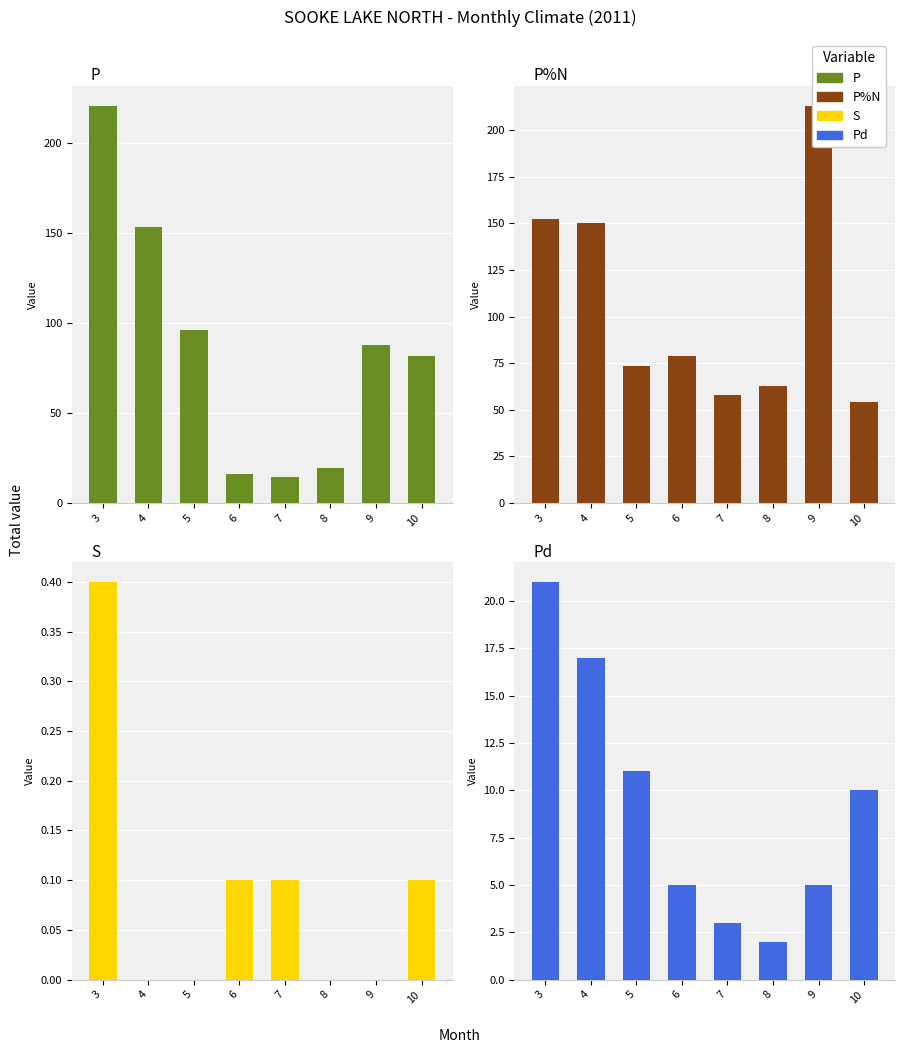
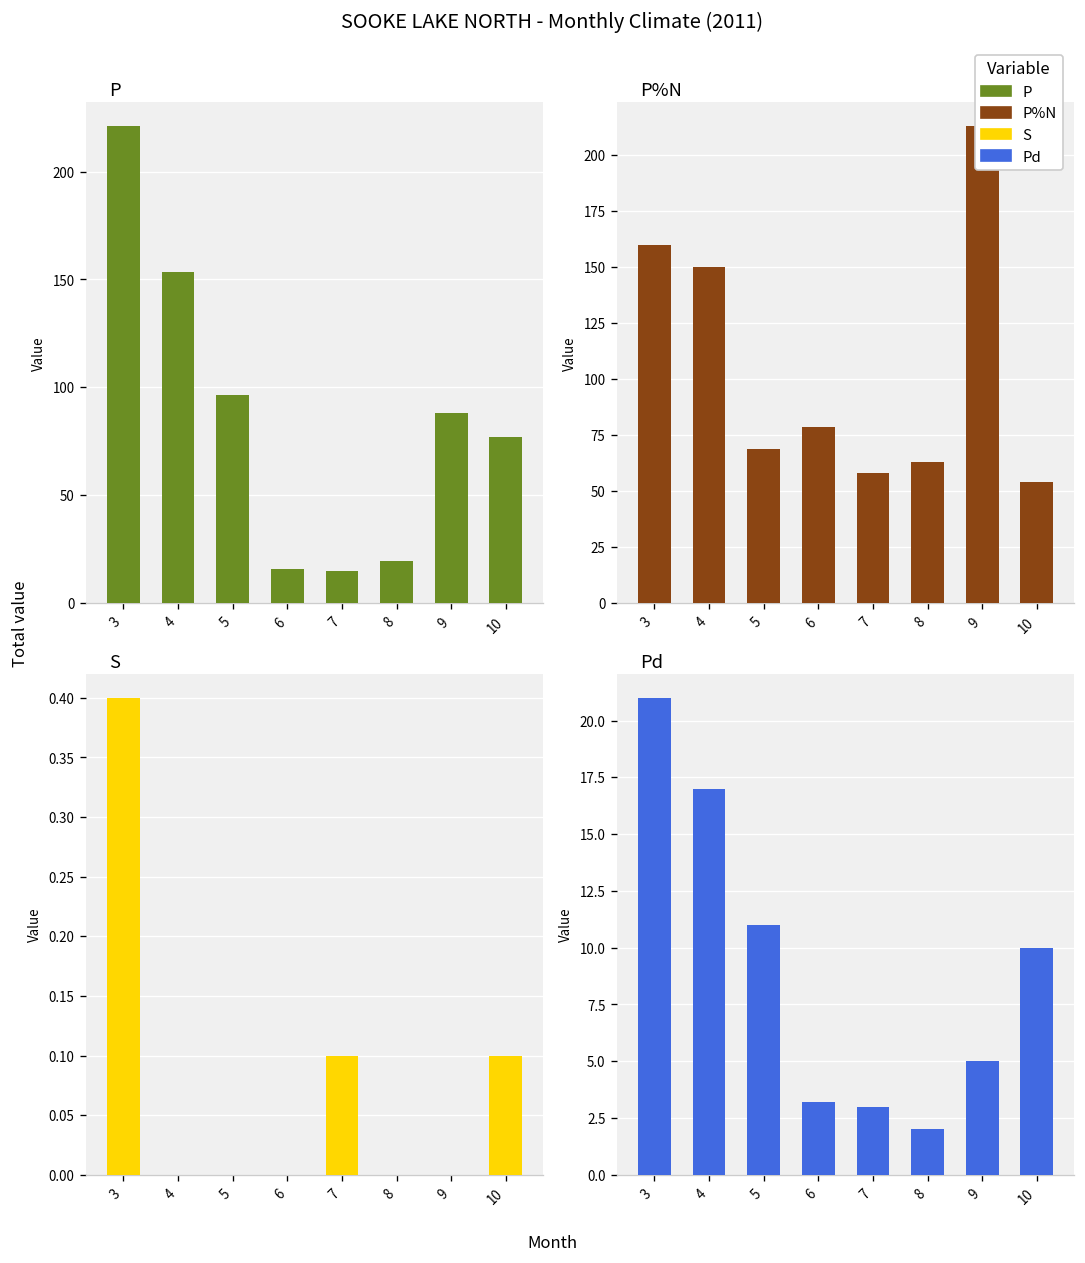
P, 10: 82 -> 77
P%N, 3: 152 -> 160
P%N, 5: 74 -> 69
S, 6: 0.1 -> 0.0
Pd, 6: 5.0 -> 3.2
